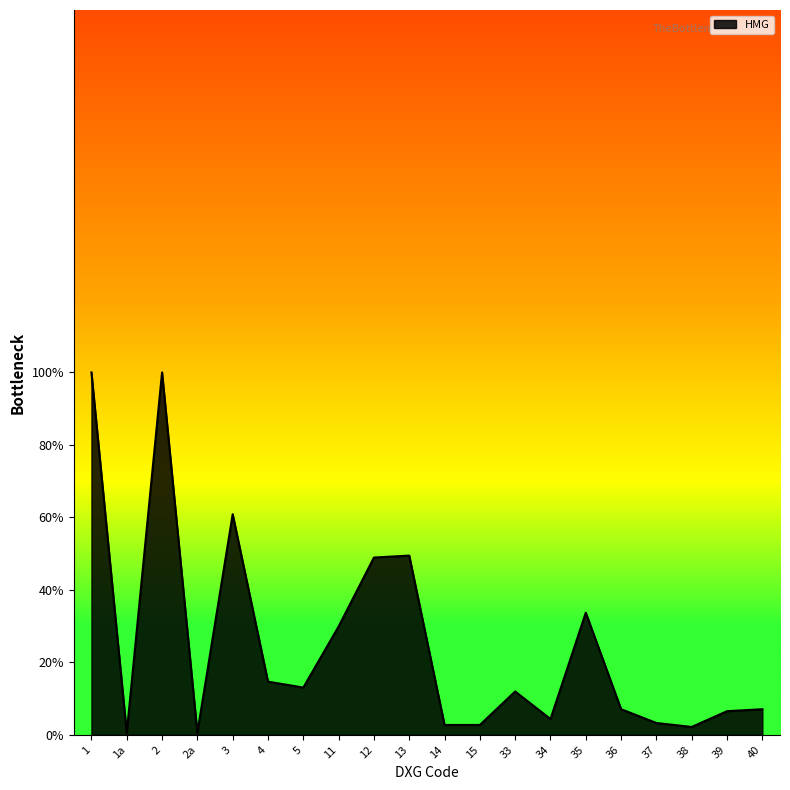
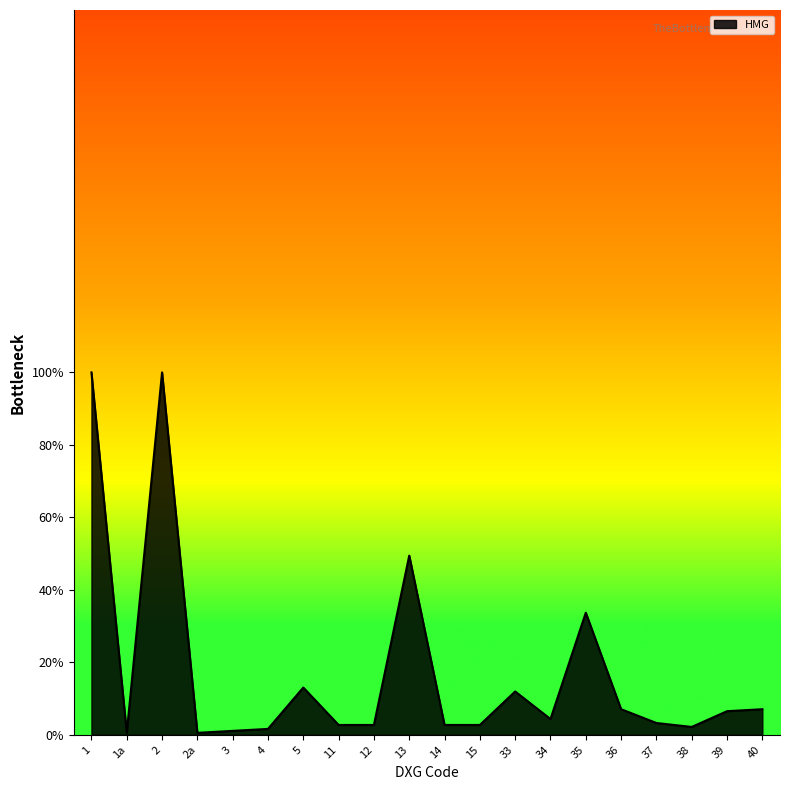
3: 61% -> 1%
4: 15% -> 2%
11: 30% -> 3%
12: 49% -> 3%
